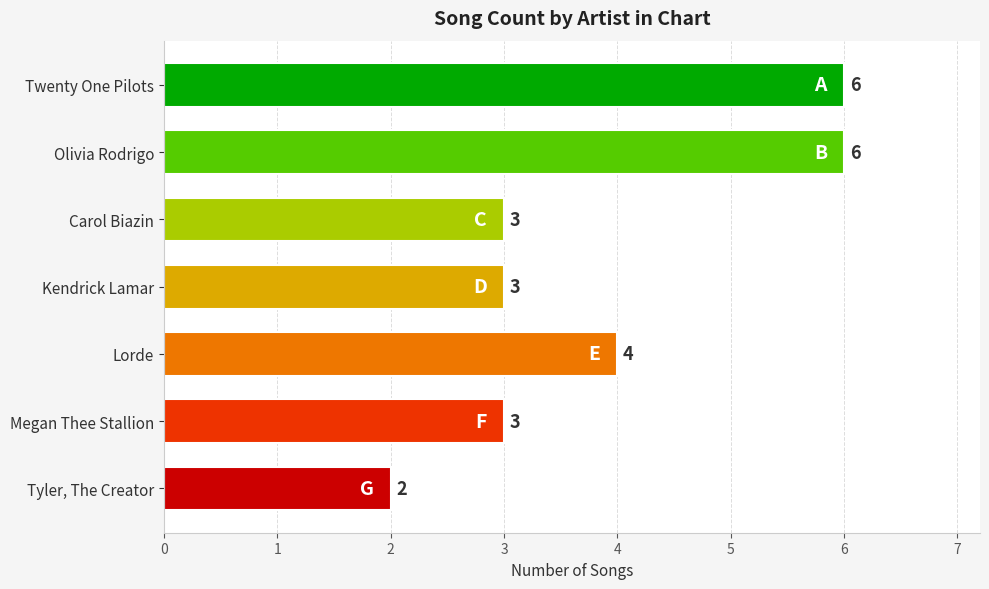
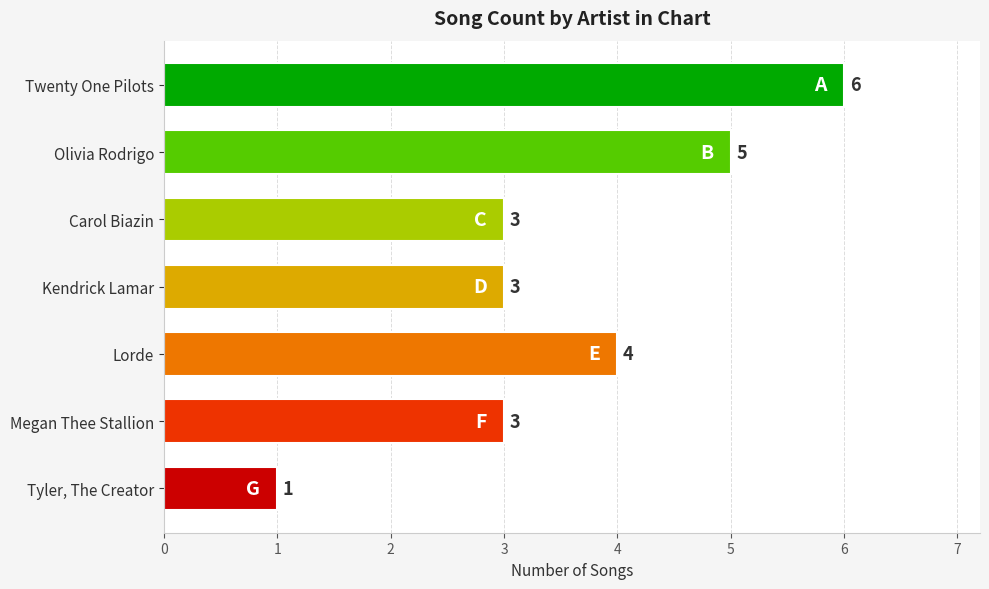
Olivia Rodrigo: 6 -> 5
Tyler, The Creator: 2 -> 1
